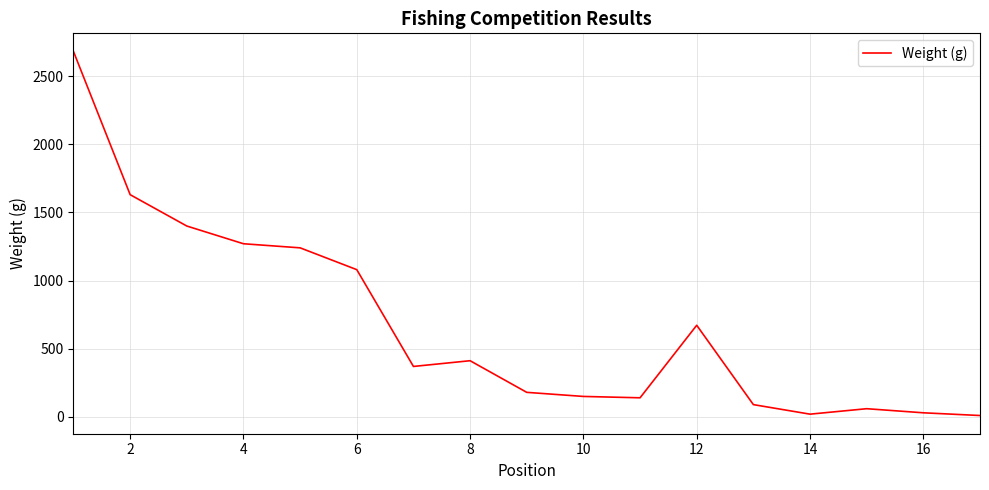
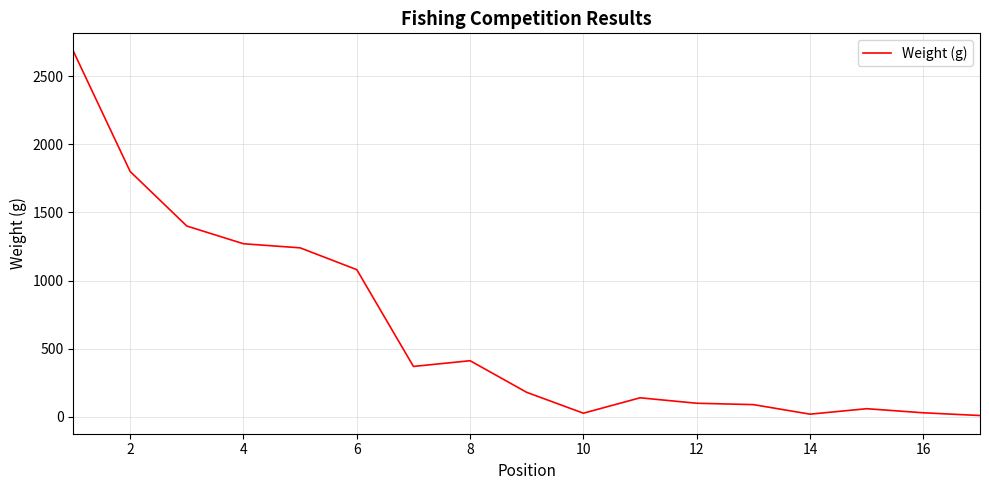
2: 1630 -> 1800
10: 150 -> 30
12: 670 -> 100
